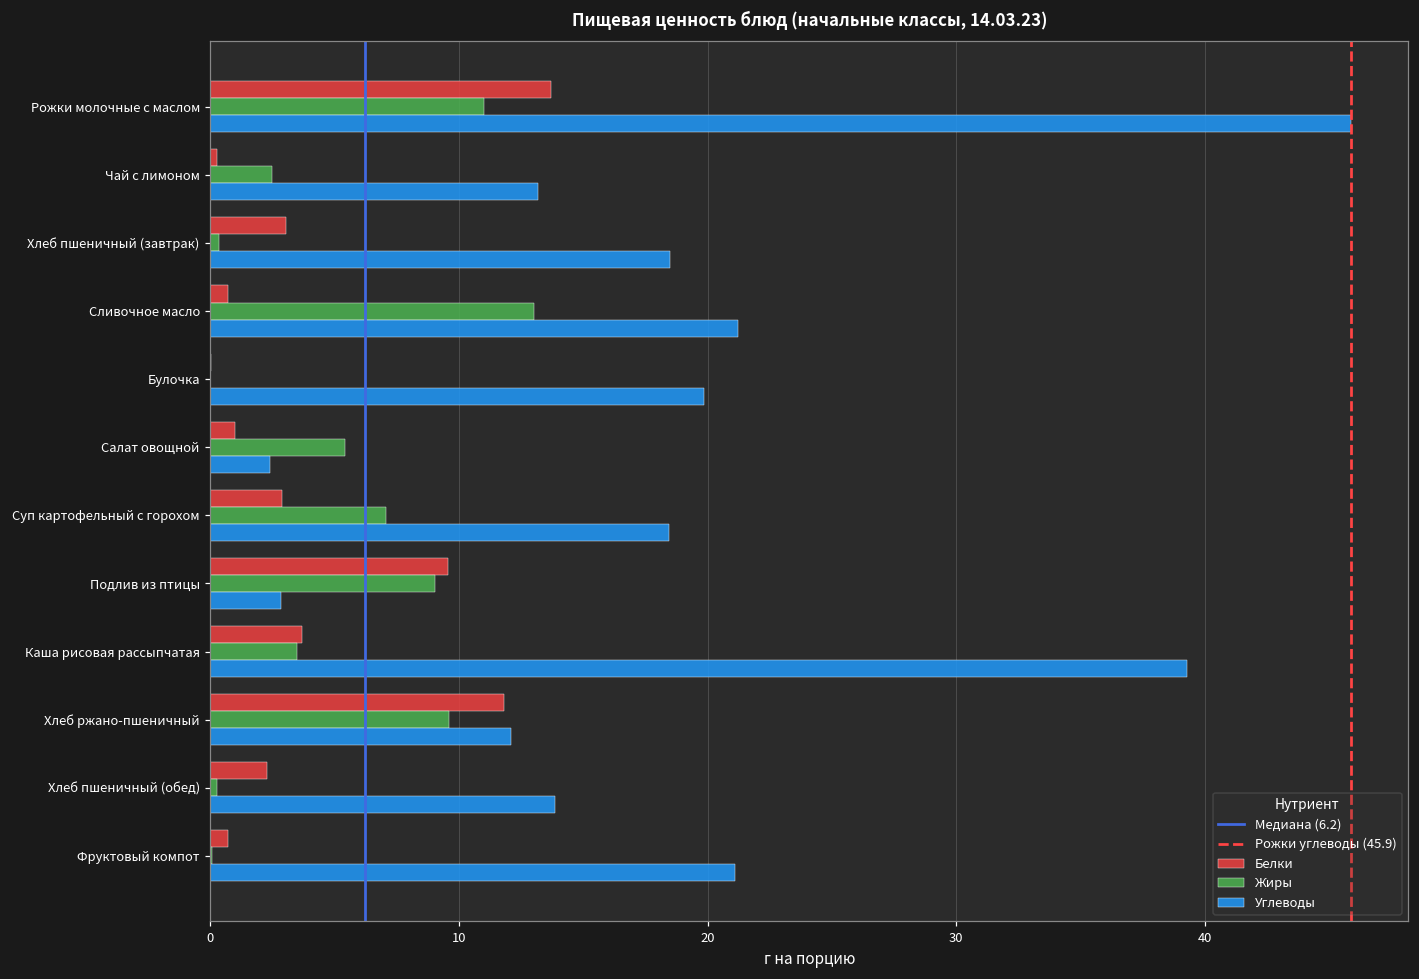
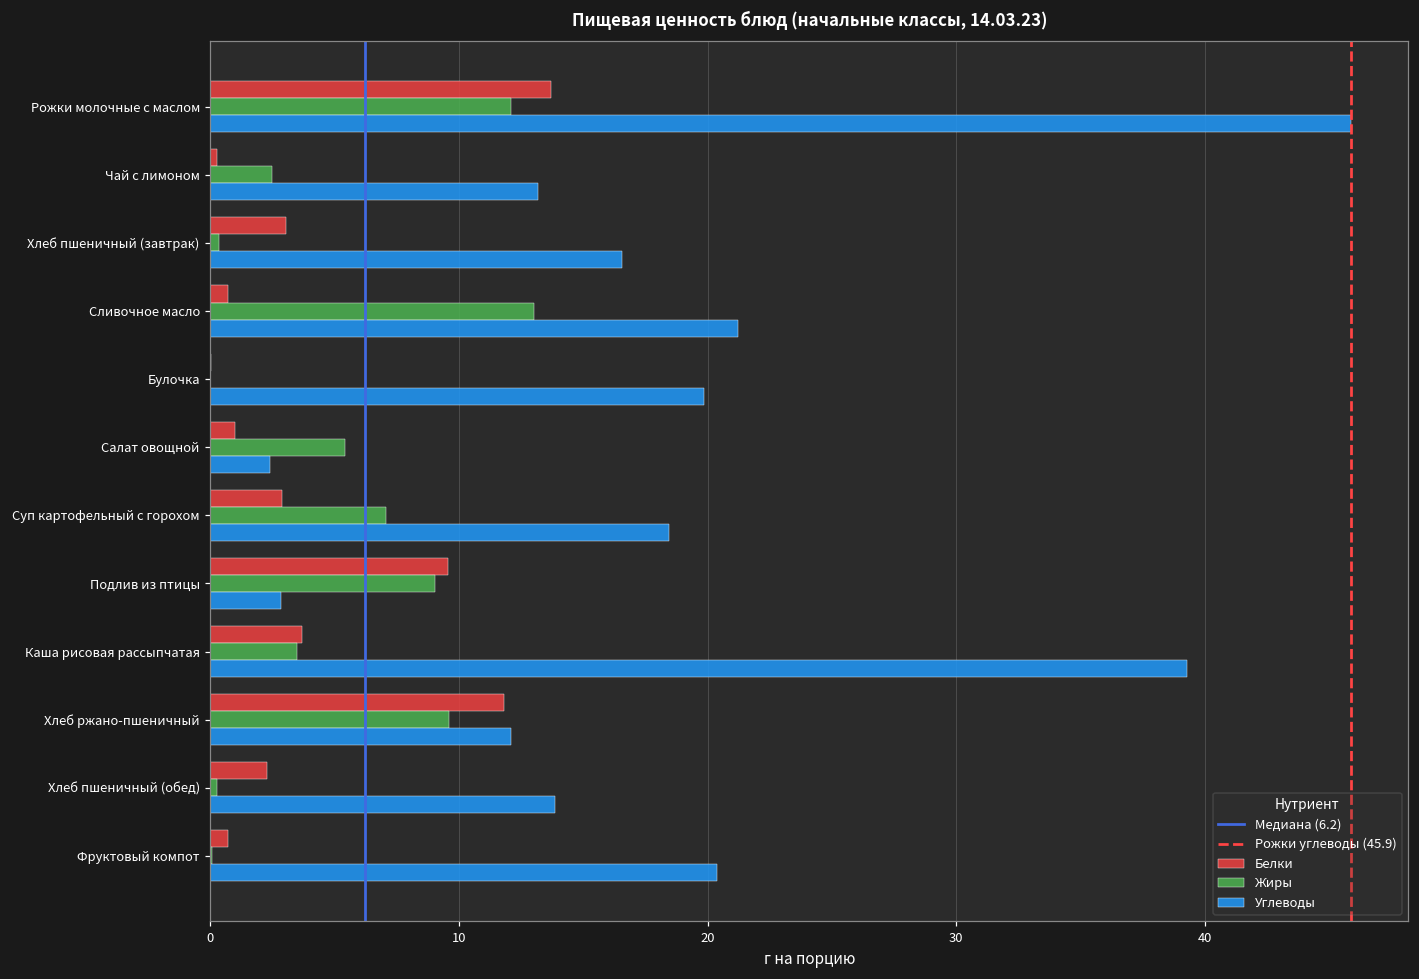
Жиры, Рожки молочные с маслом: 11.0 -> 12.1
Углеводы, Хлеб пшеничный (завтрак): 18.5 -> 16.6
Углеводы, Фруктовый компот: 21.1 -> 20.4
